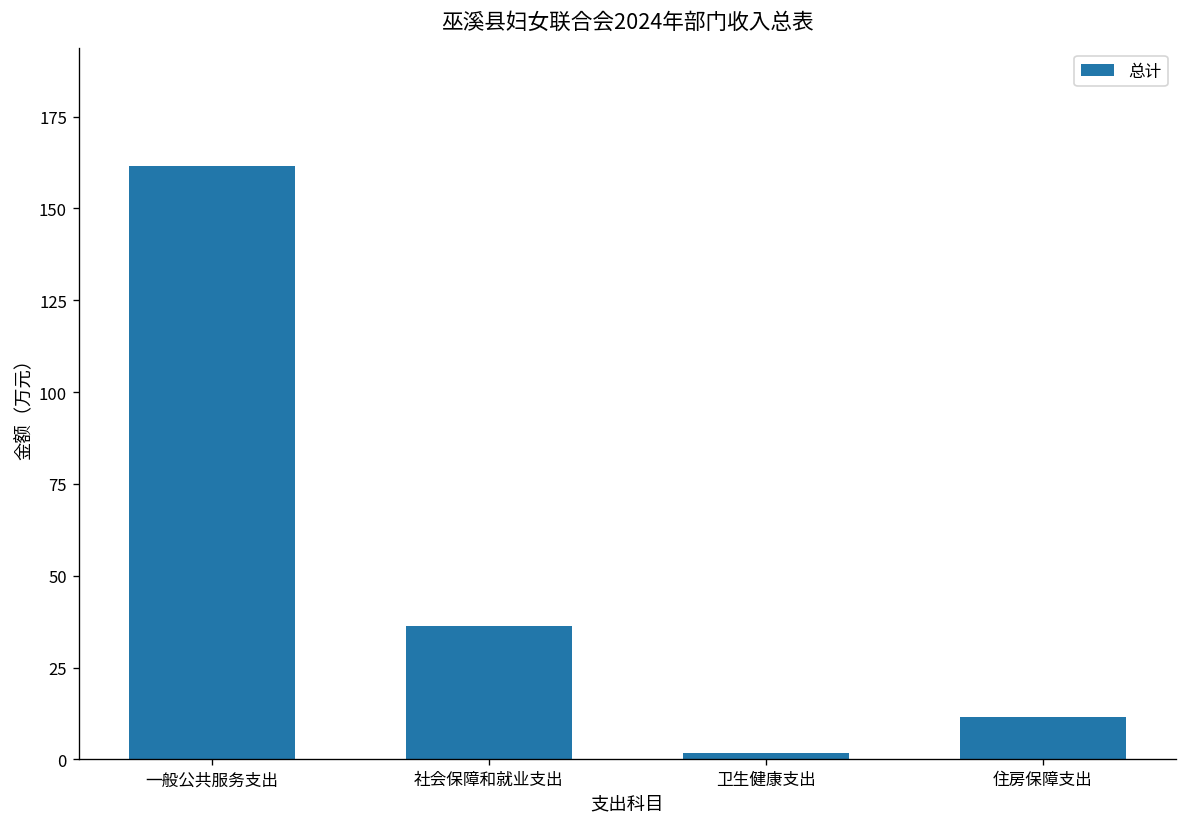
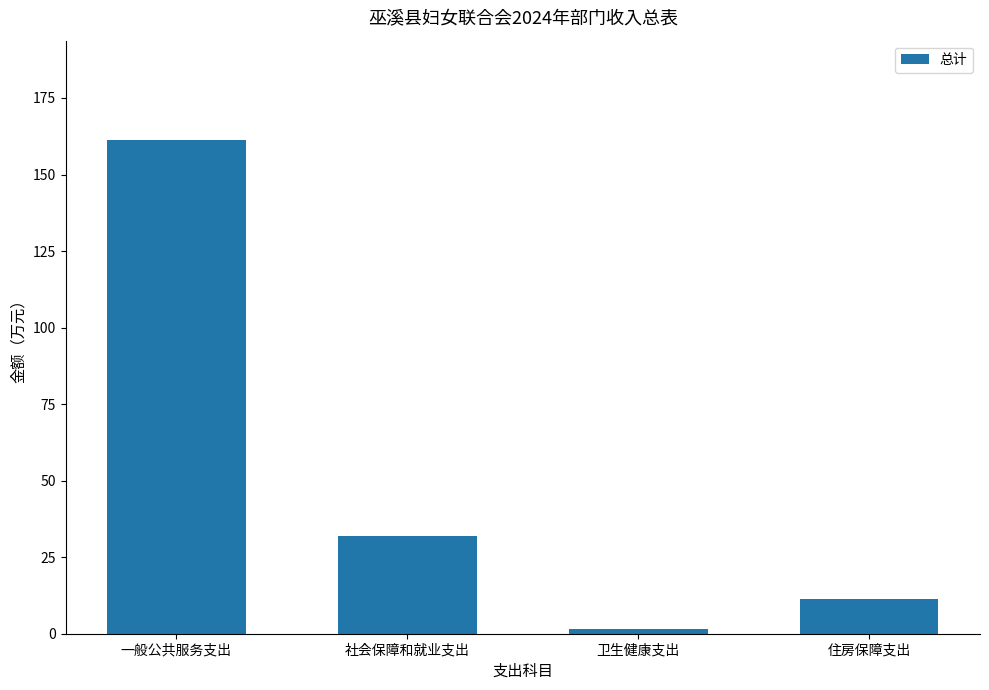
社会保障和就业支出: 36 -> 32
